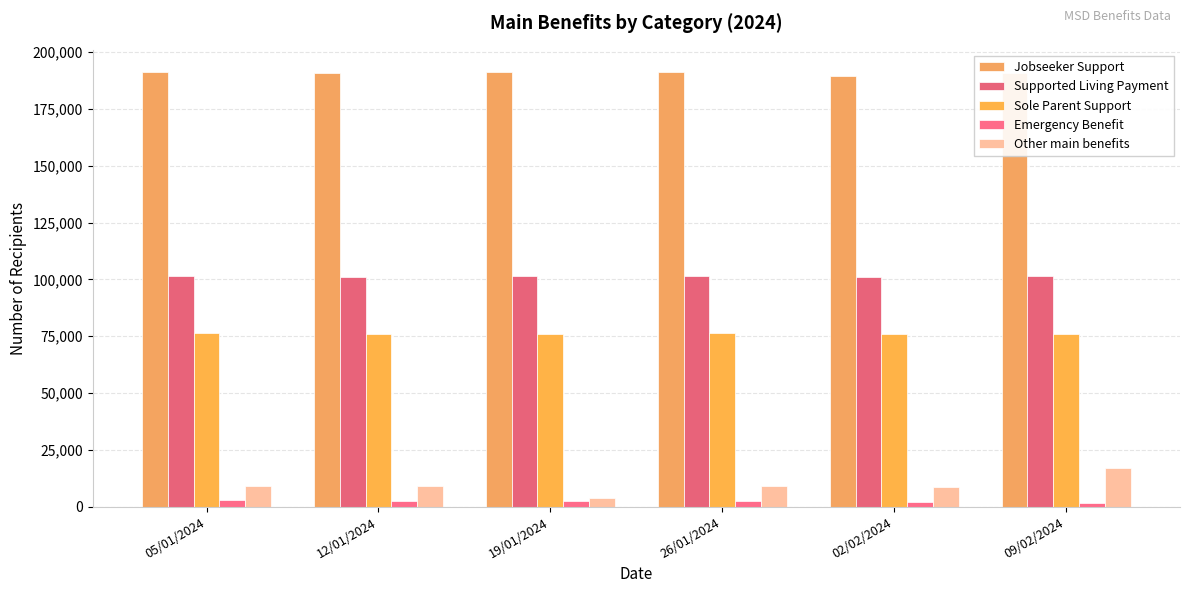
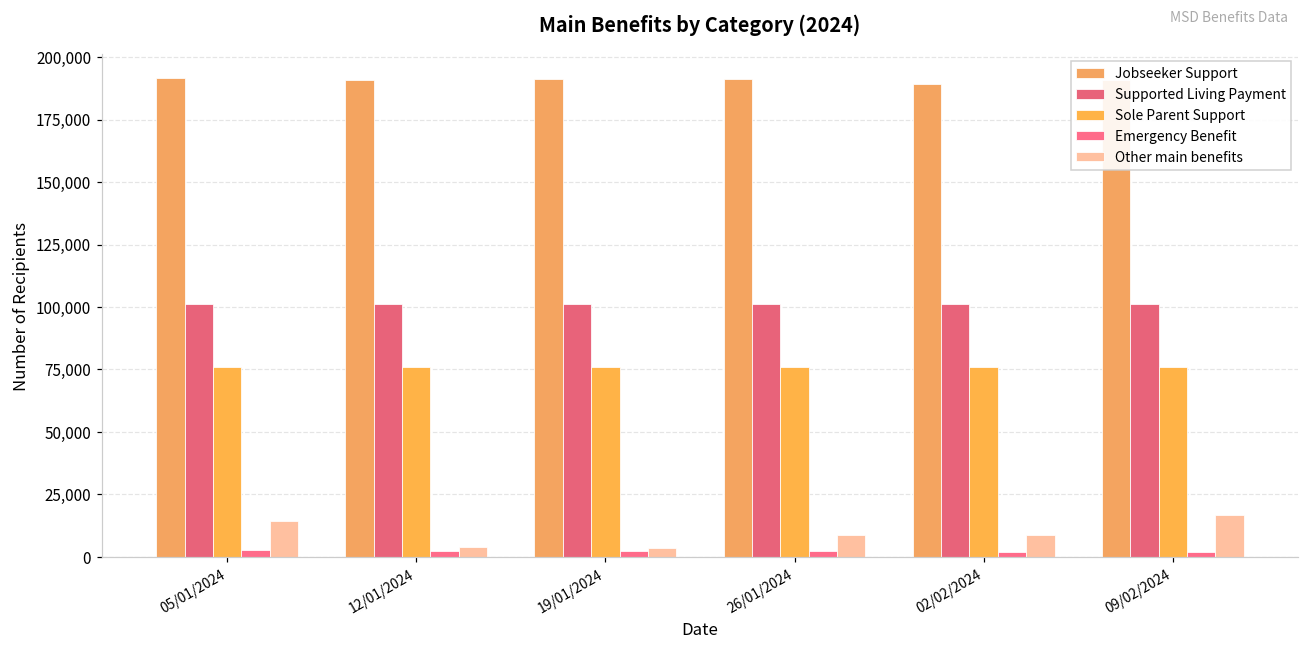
Other main benefits, 05/01/2024: 9,000 -> 14,000
Other main benefits, 12/01/2024: 9,000 -> 4,000
